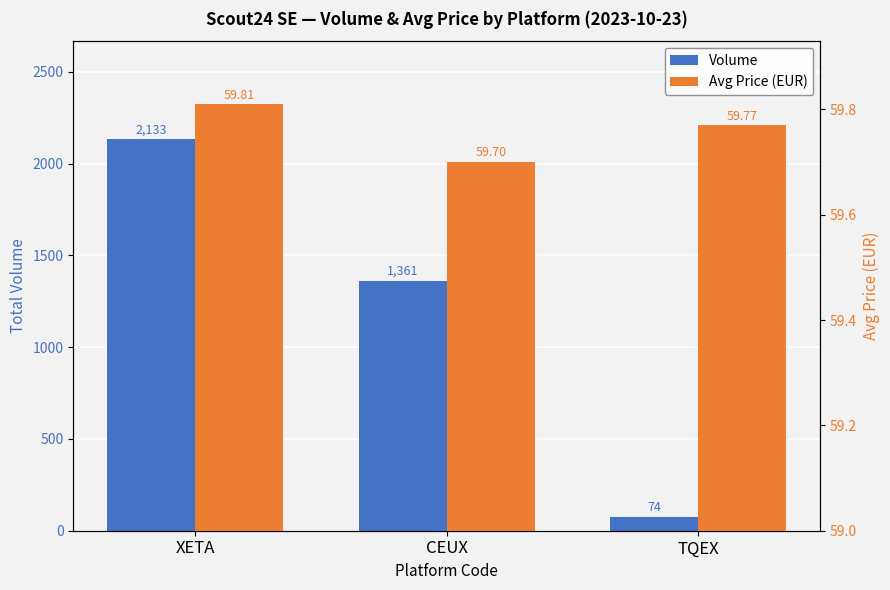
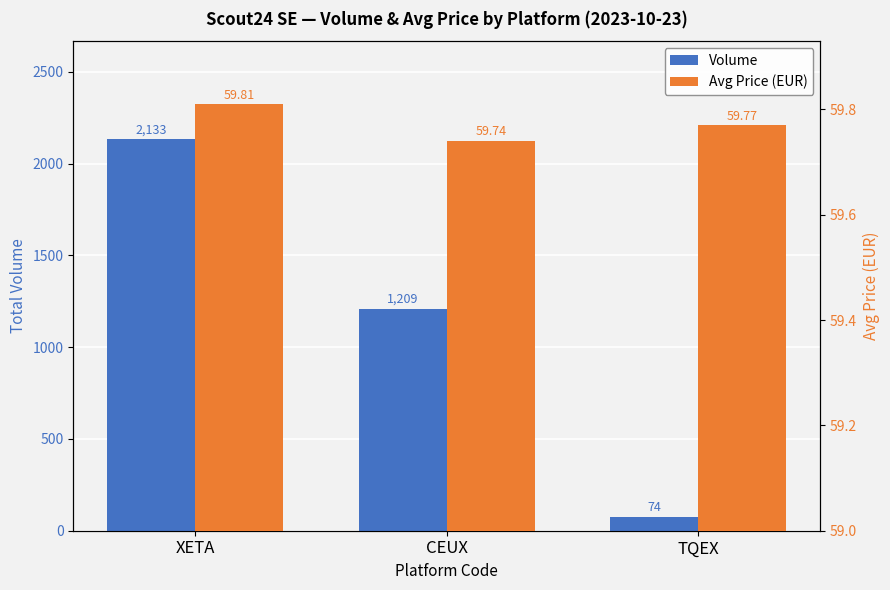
Volume, CEUX: 1,361 -> 1,209
Avg Price (EUR), CEUX: 59.70 -> 59.74
